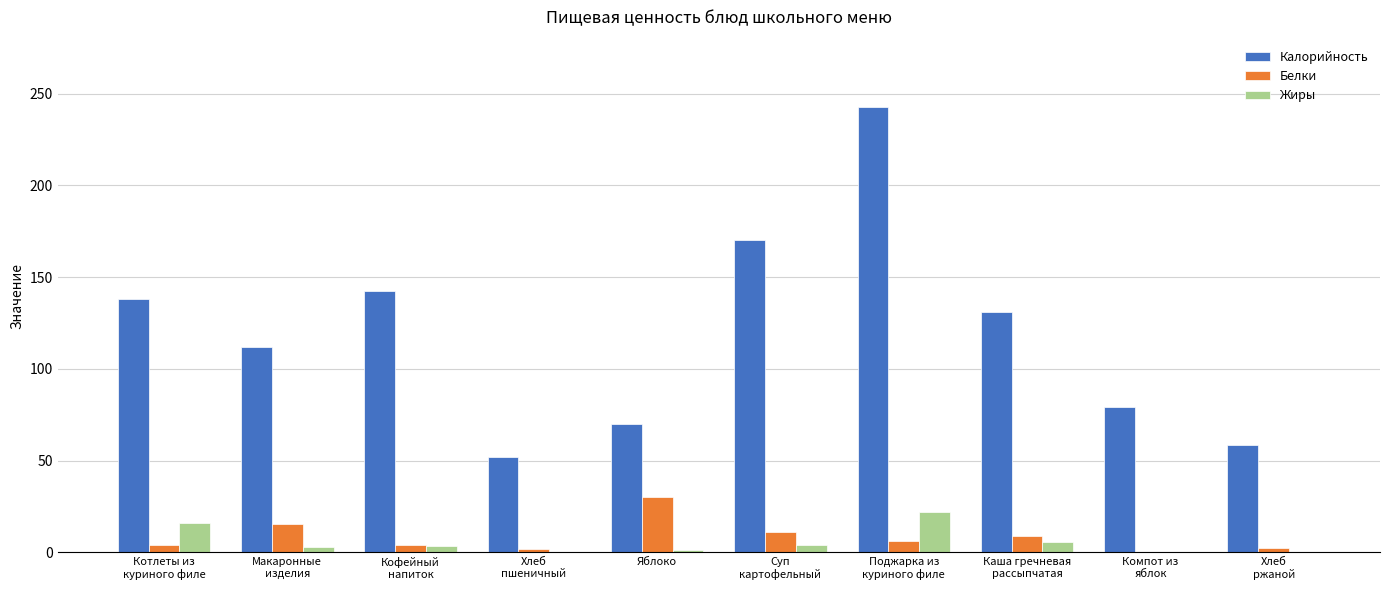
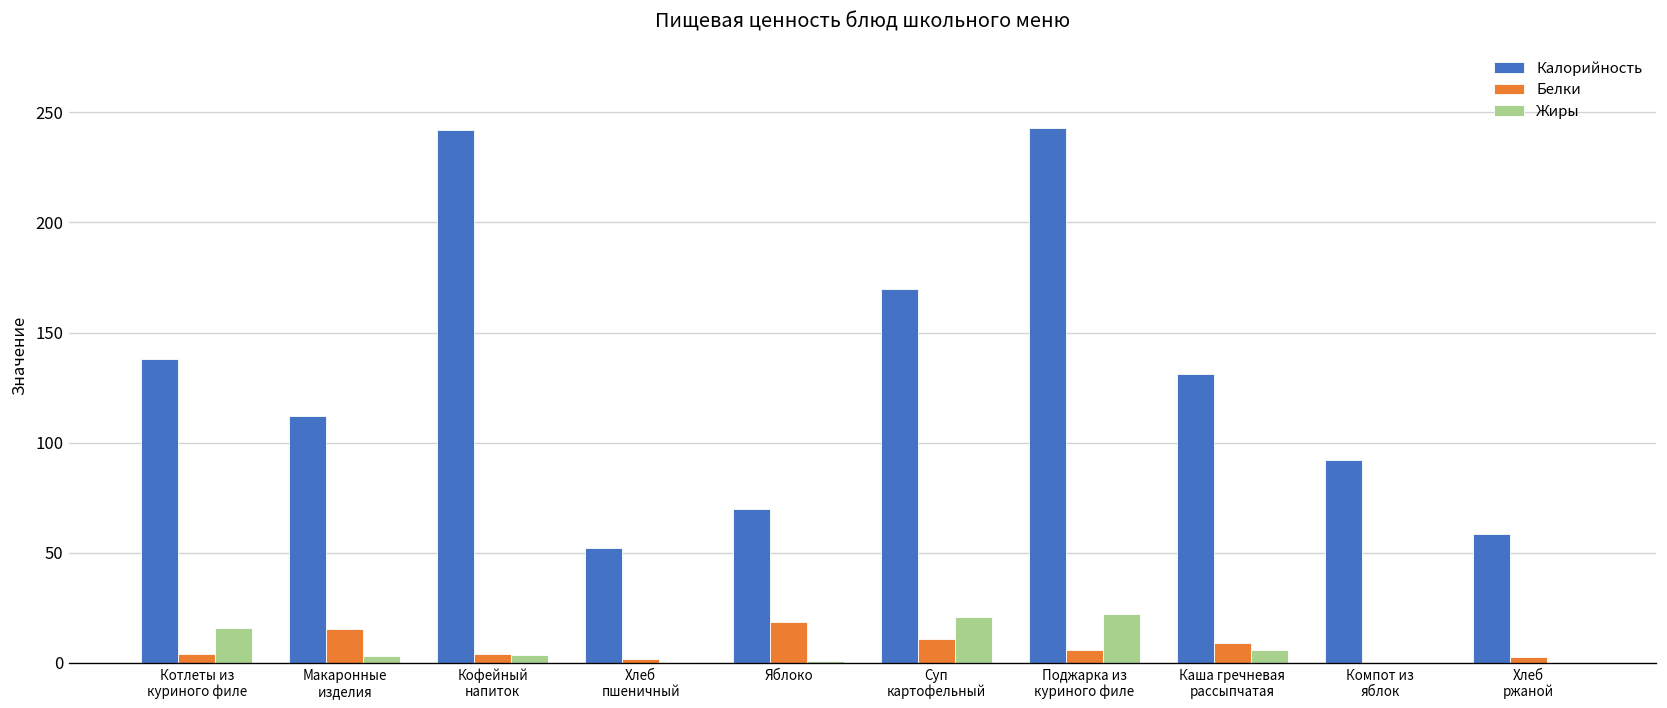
Калорийность, Кофейный напиток: 143 -> 242
Белки, Яблоко: 30 -> 18
Жиры, Суп картофельный: 4 -> 21
Калорийность, Компот из яблок: 79 -> 92
